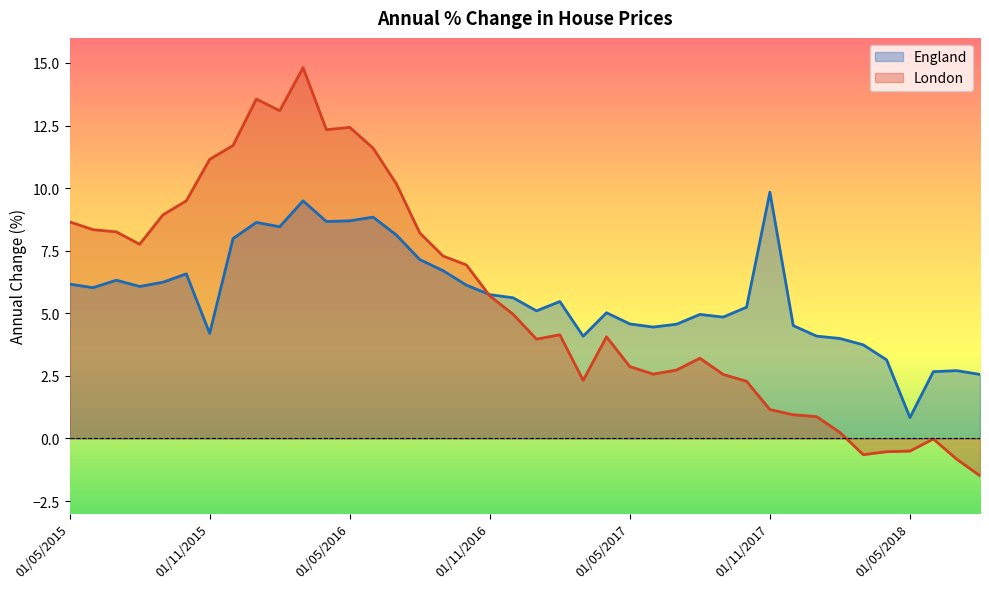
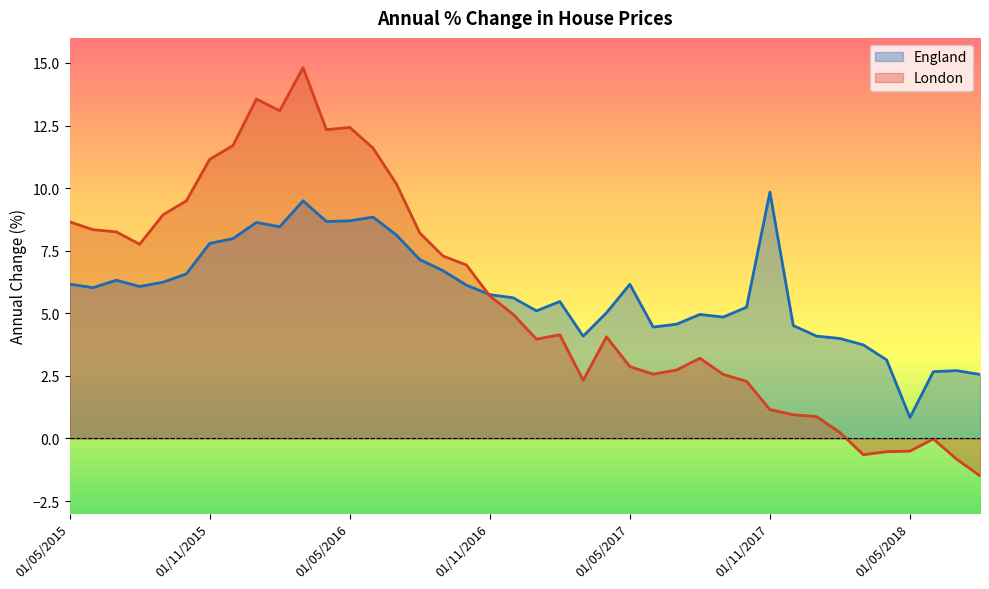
England, 01/11/2015: 4.2 -> 7.8
England, 01/05/2017: 4.6 -> 6.2
